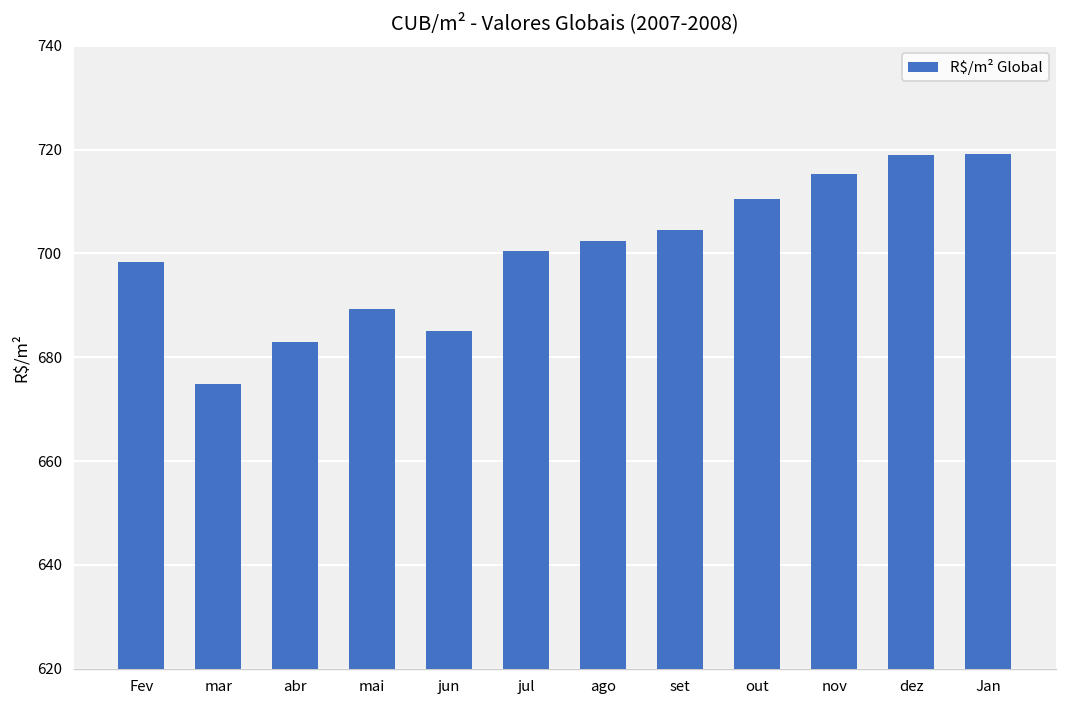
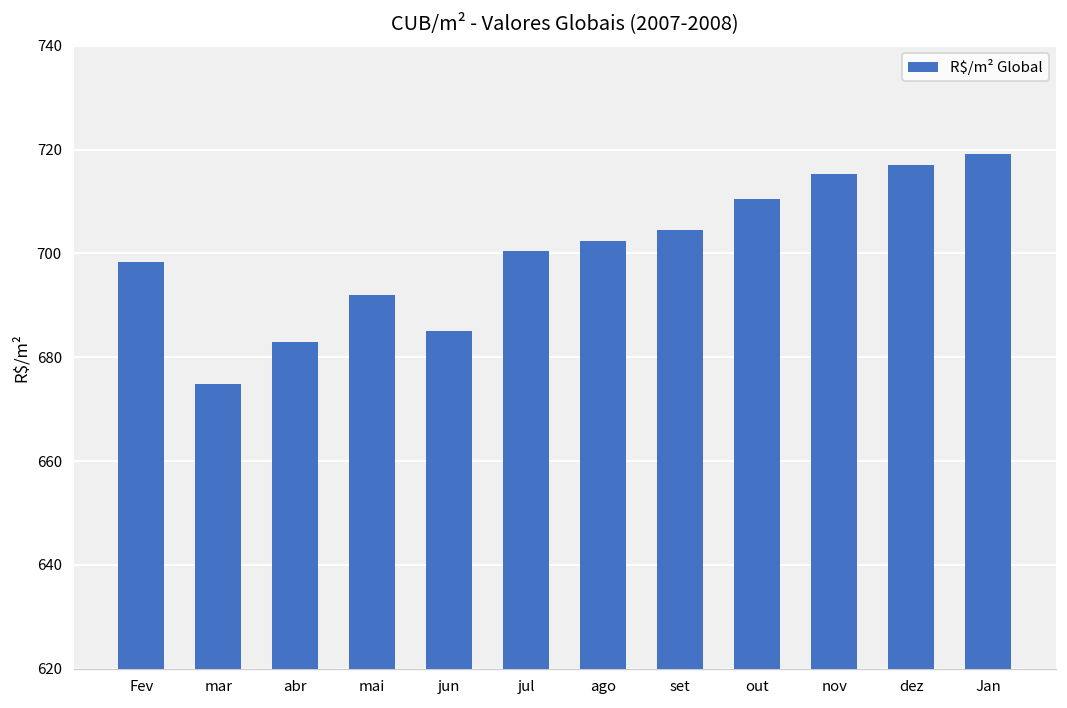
mai: 689 -> 692
dez: 719 -> 717
